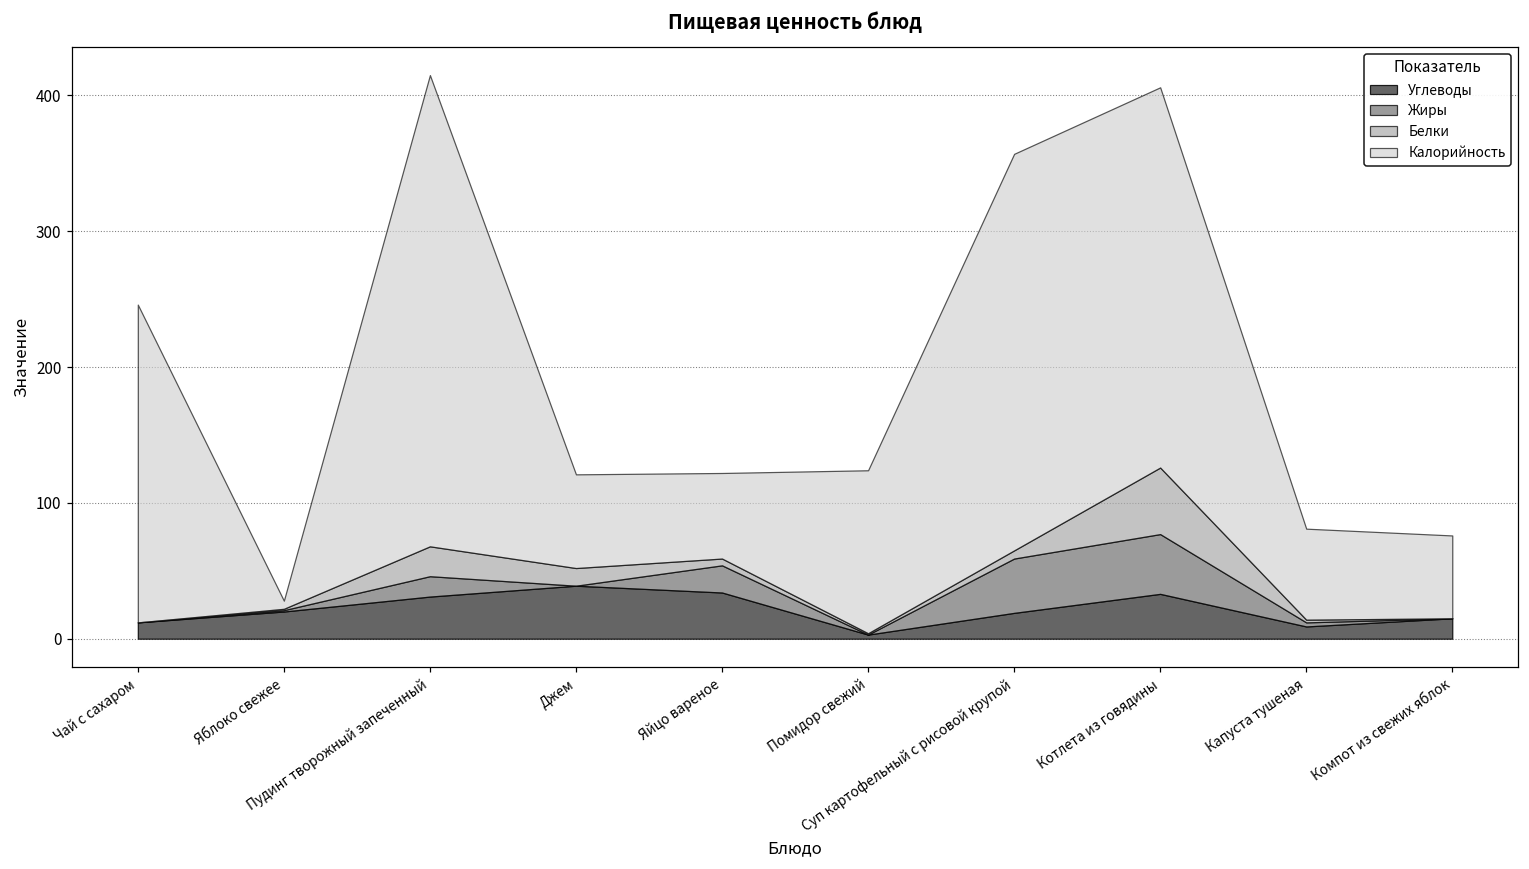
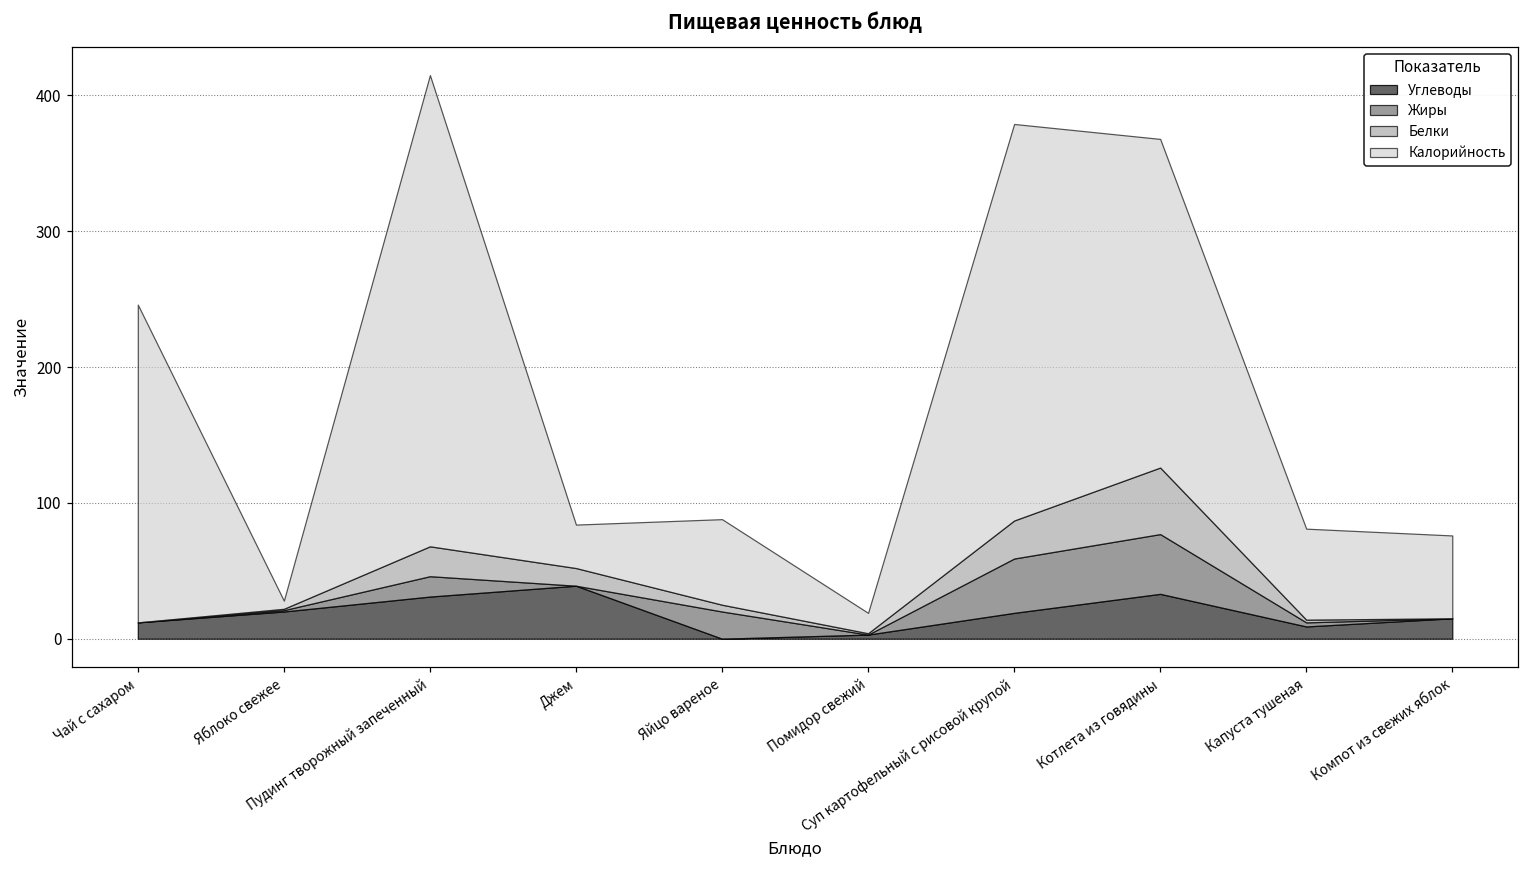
Калорийность, Джем: 69 -> 32
Углеводы, Яйцо вареное: 34 -> 0
Калорийность, Помидор свежий: 120 -> 15
Белки, Суп картофельный с рисовой крупой: 6 -> 28
Калорийность, Котлета из говядины: 280 -> 242
